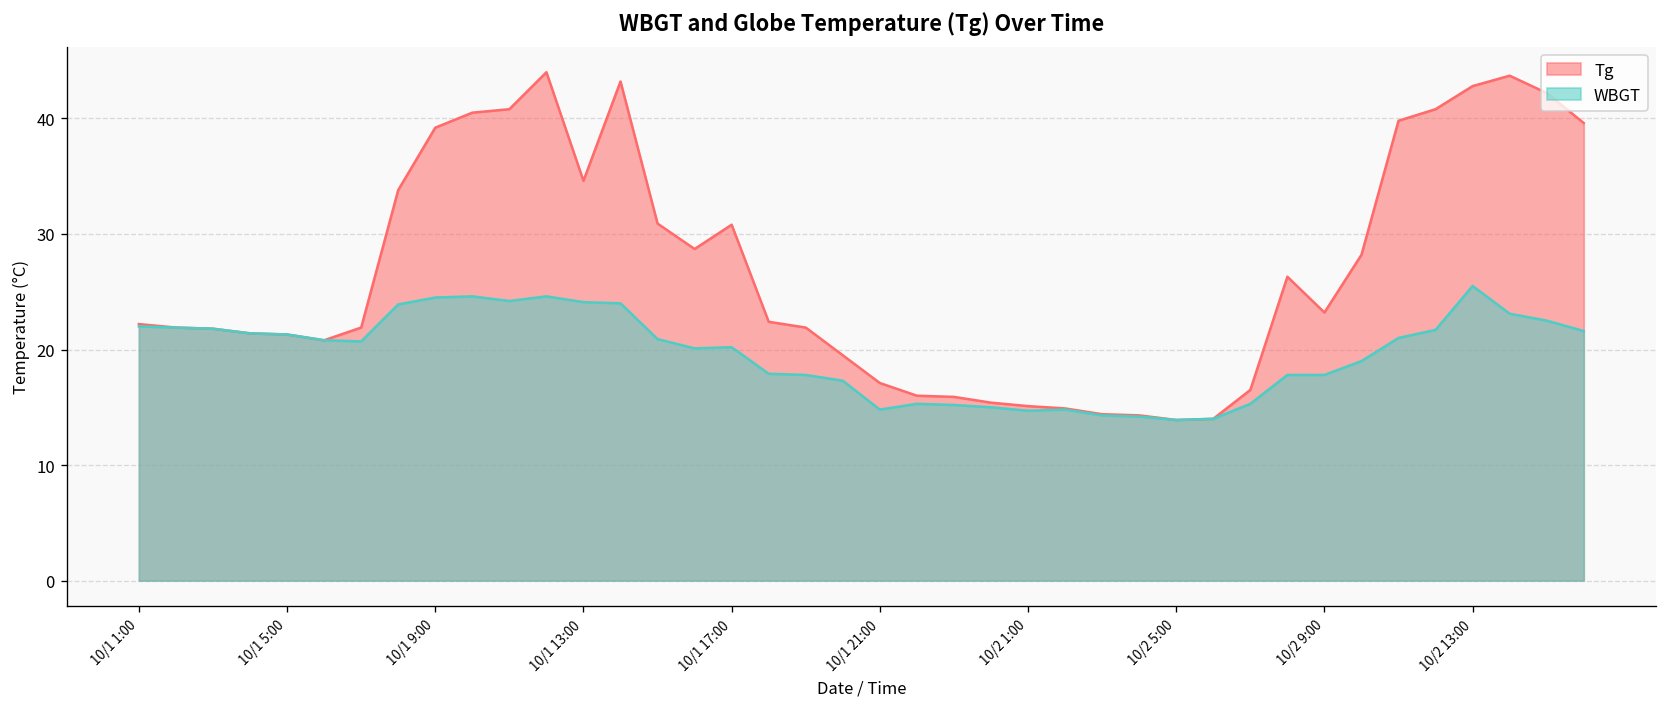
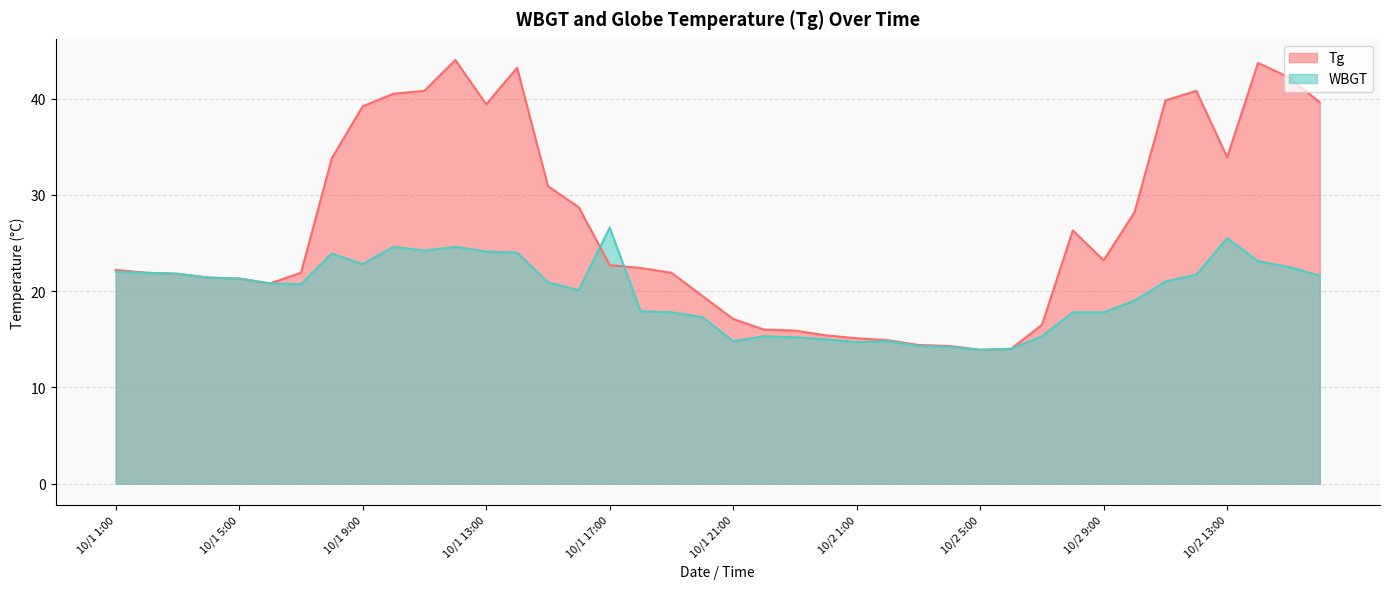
WBGT, 10/1 9:00: 25 -> 23
Tg, 10/1 13:00: 35 -> 39
Tg, 10/1 17:00: 31 -> 23
WBGT, 10/1 17:00: 20 -> 27
Tg, 10/2 13:00: 43 -> 34
